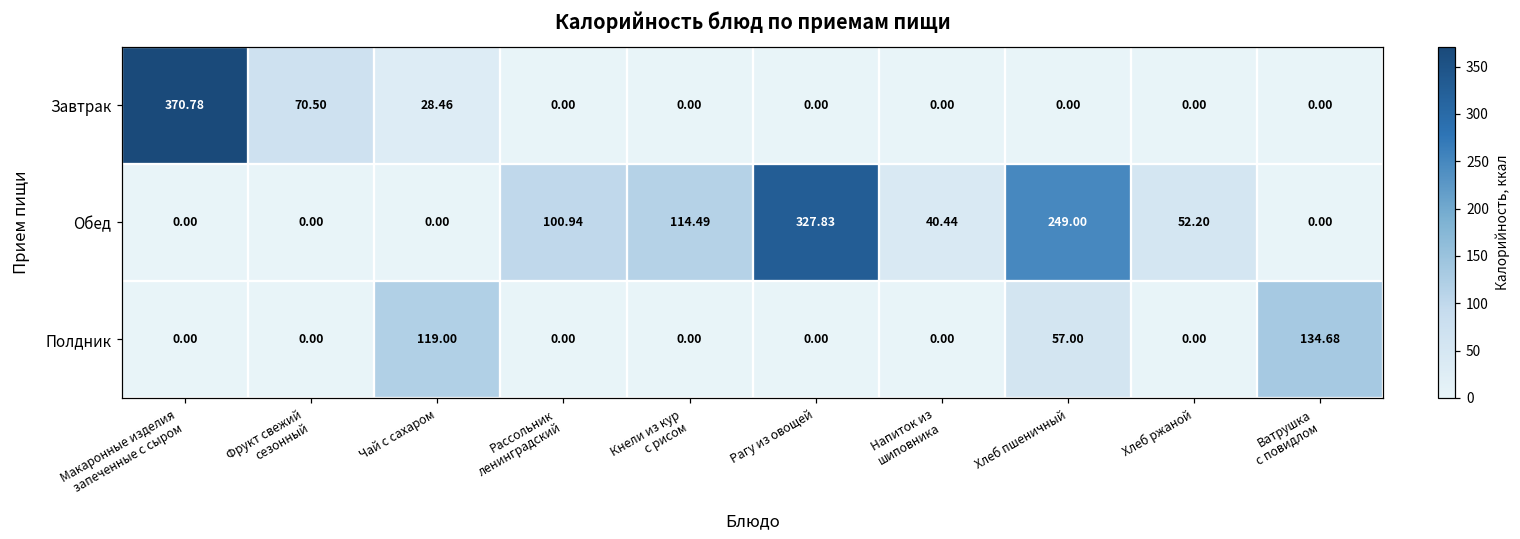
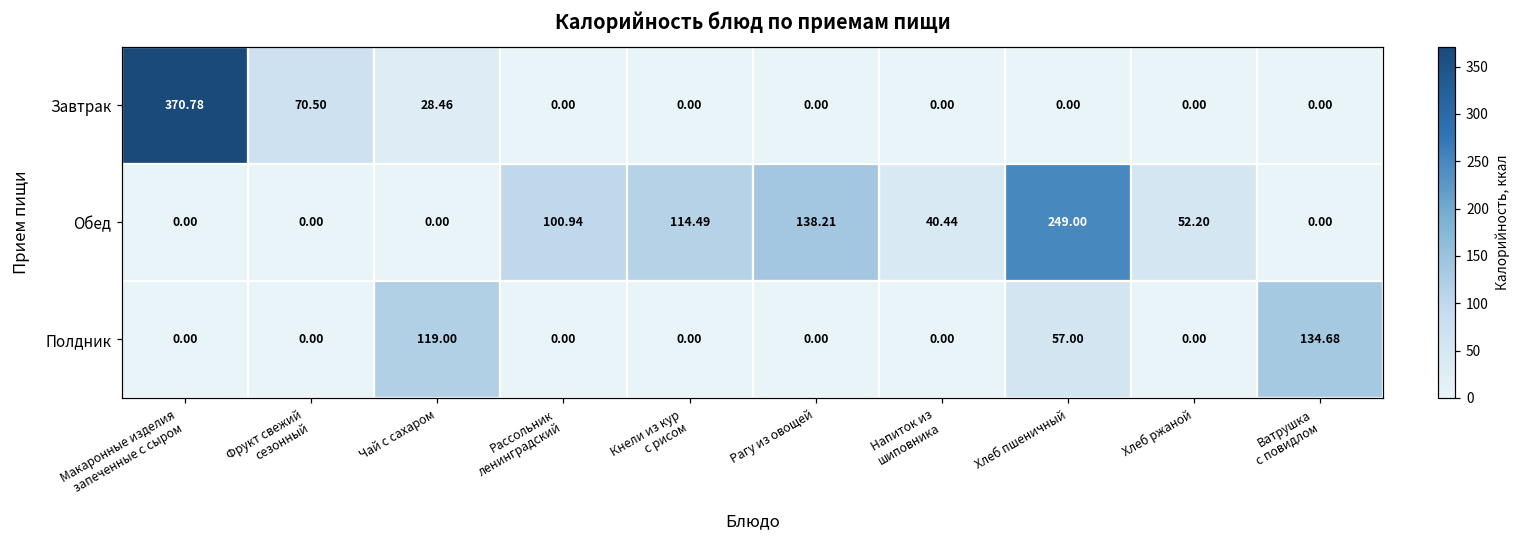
Обед, Рагу из овощей: 327.83 -> 138.21
